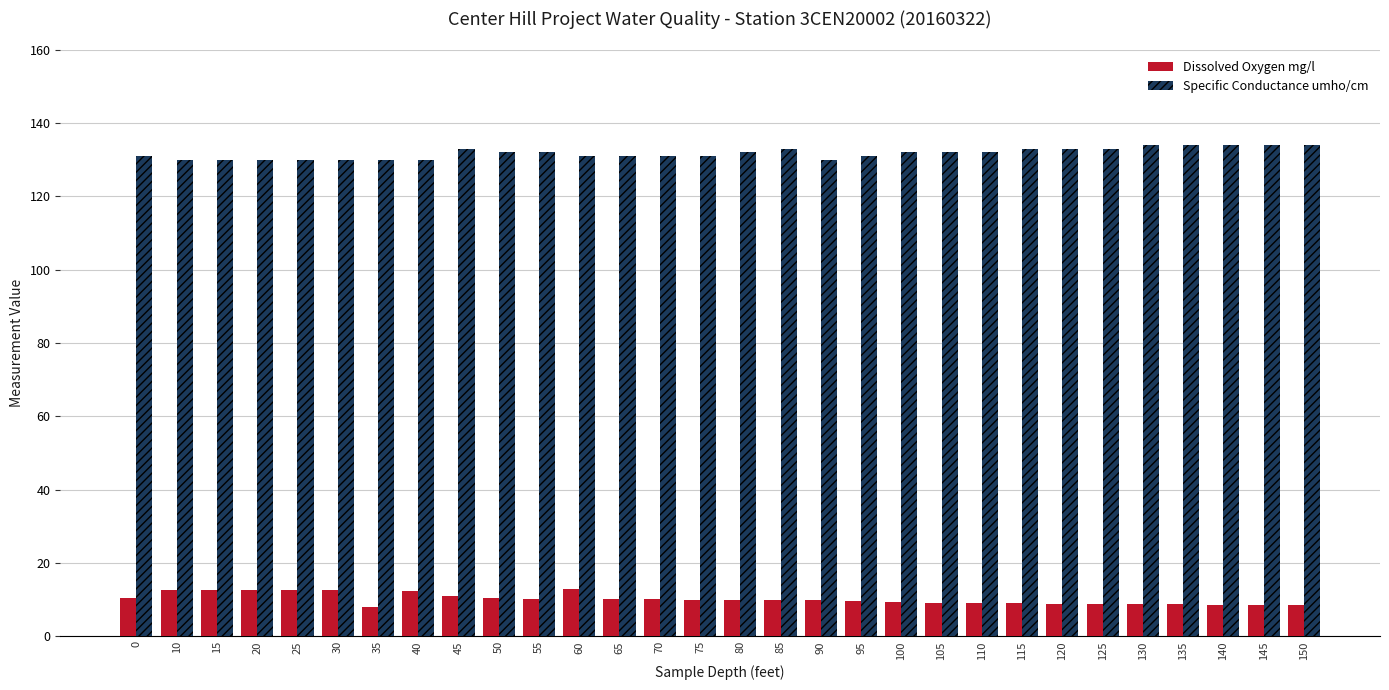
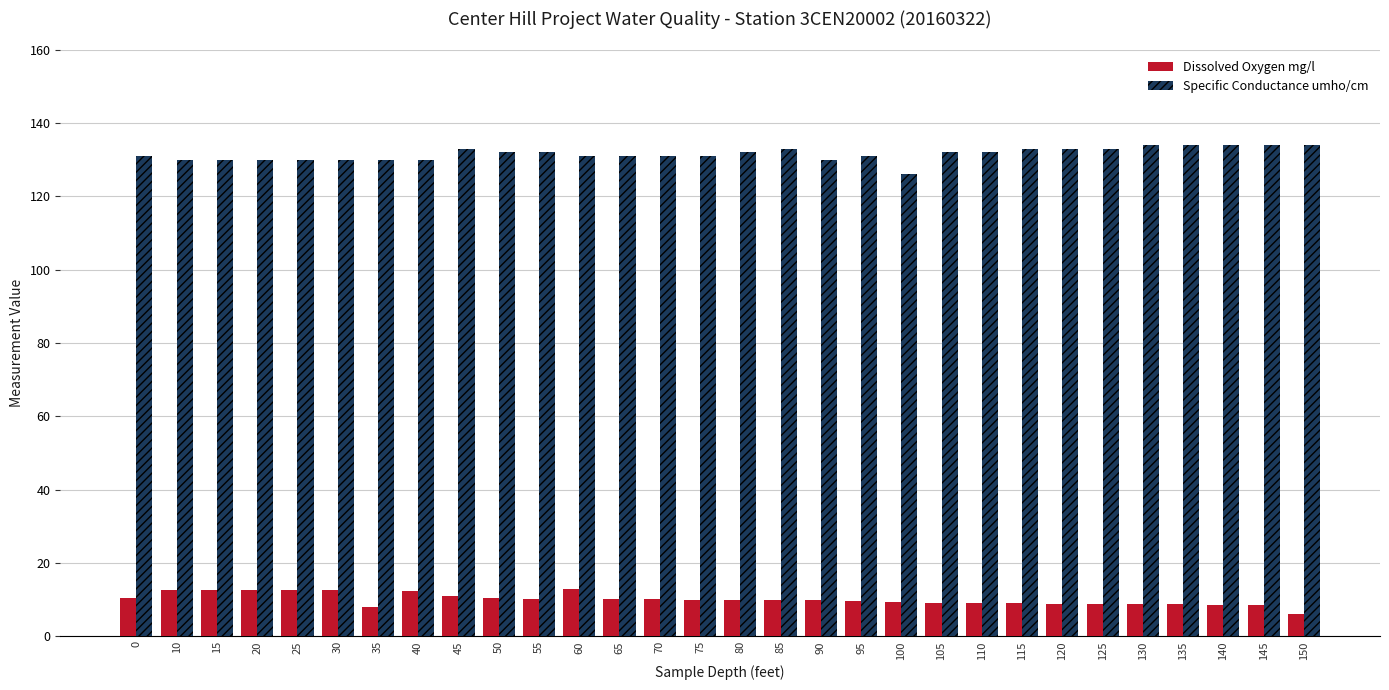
Specific Conductance umho/cm, 100: 132 -> 126
Dissolved Oxygen mg/l, 150: 9 -> 6
